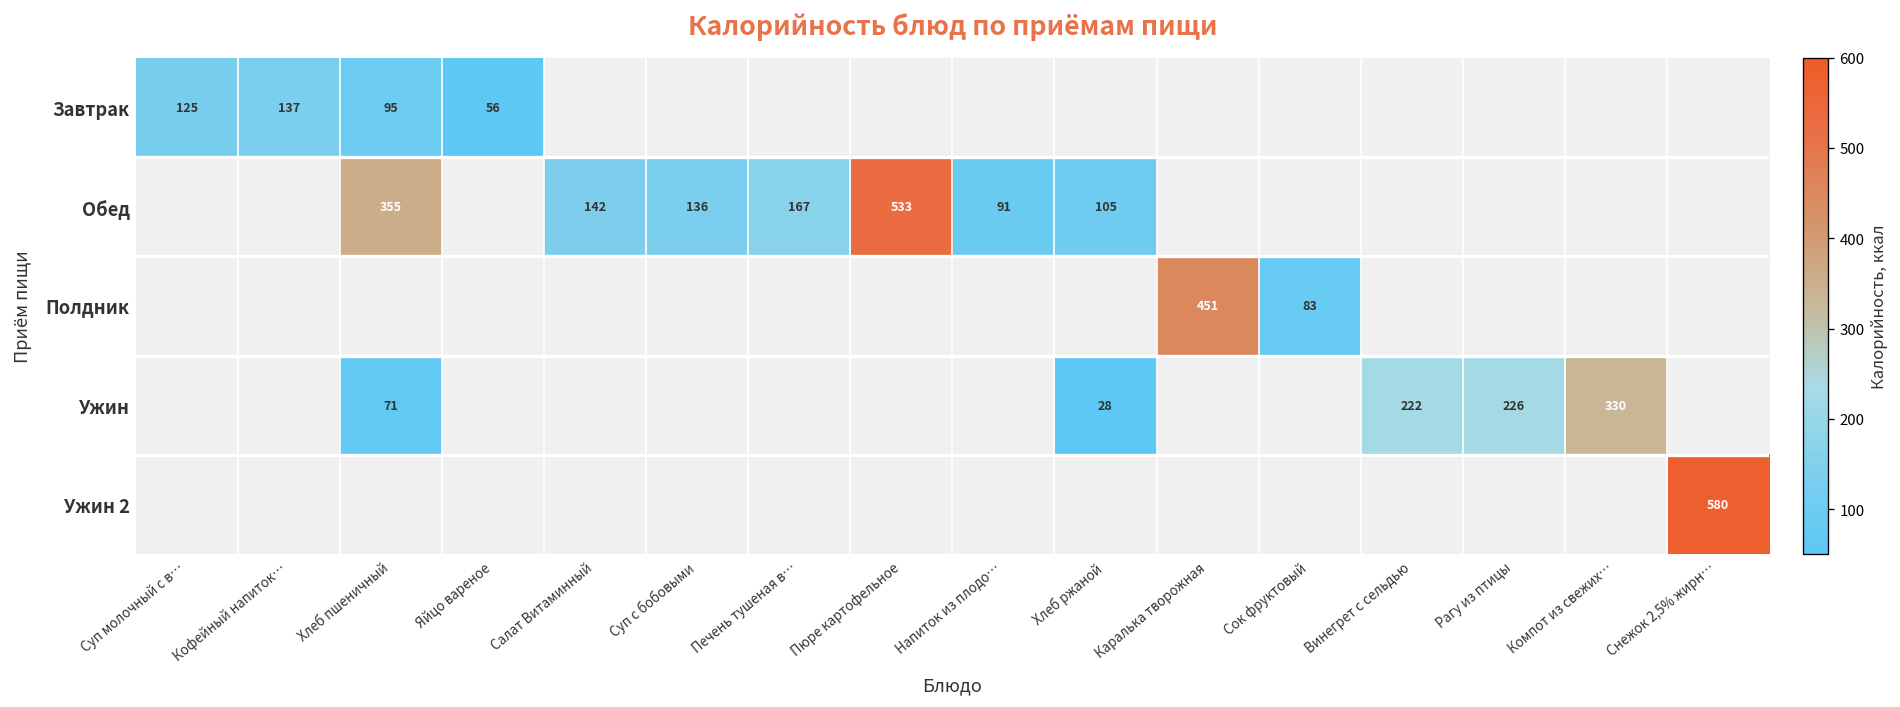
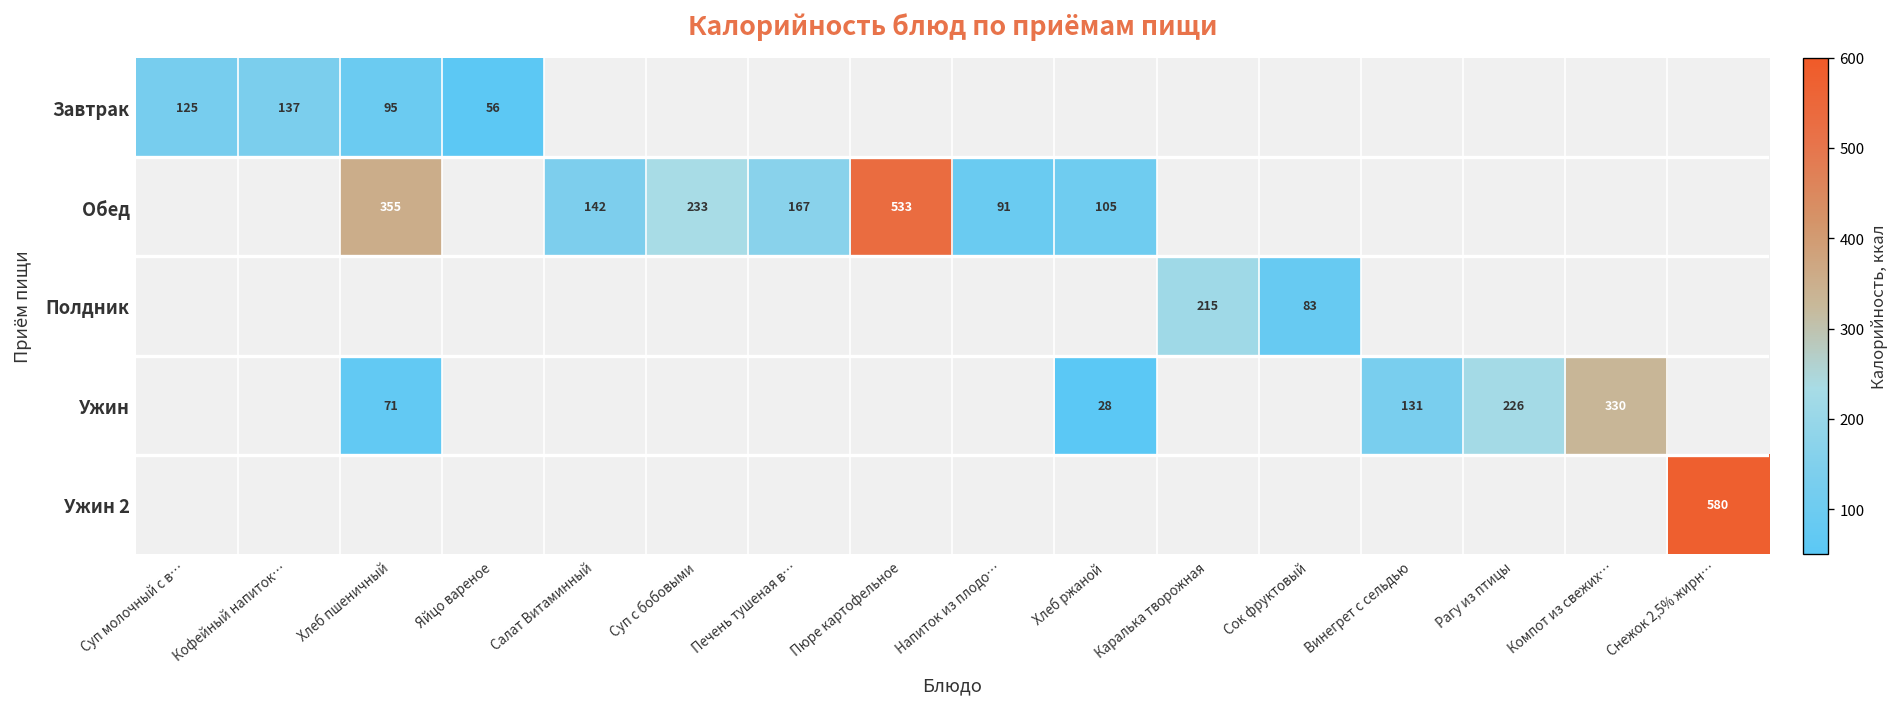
Обед, Суп с бобовыми: 136 -> 233
Полдник, Каралька творожная: 451 -> 215
Ужин, Винегрет с сельдью: 222 -> 131
